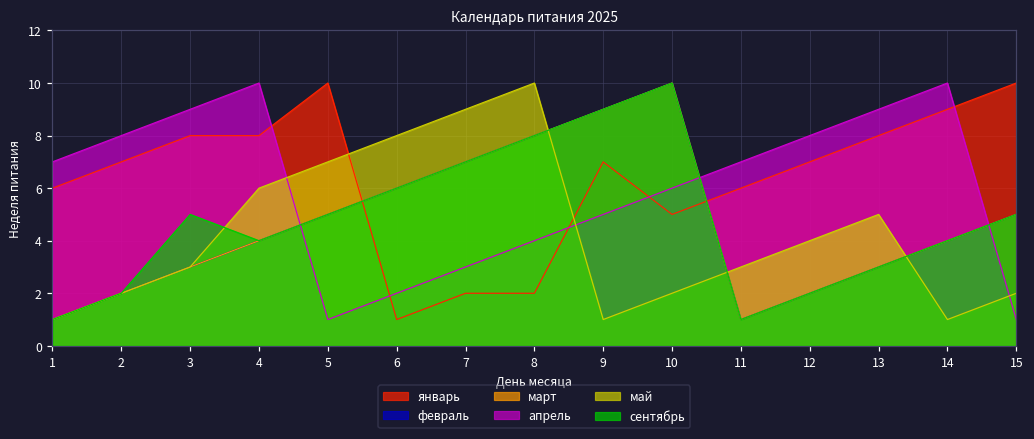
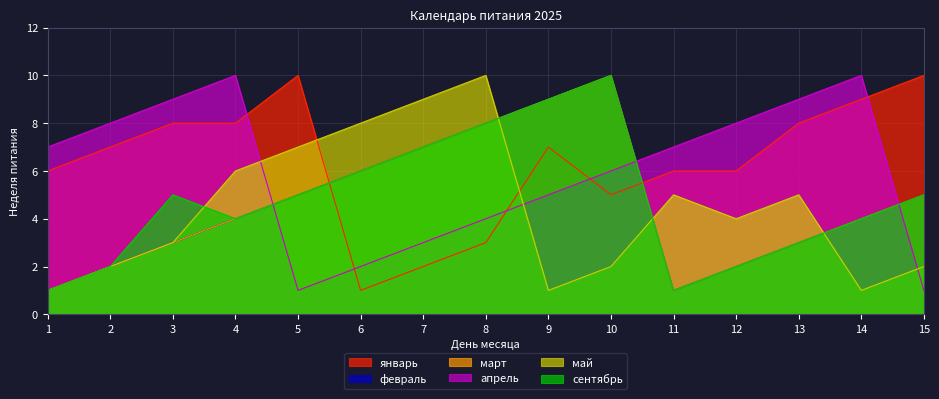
январь, 8: 2 -> 3
май, 11: 3 -> 5
январь, 12: 7 -> 6
